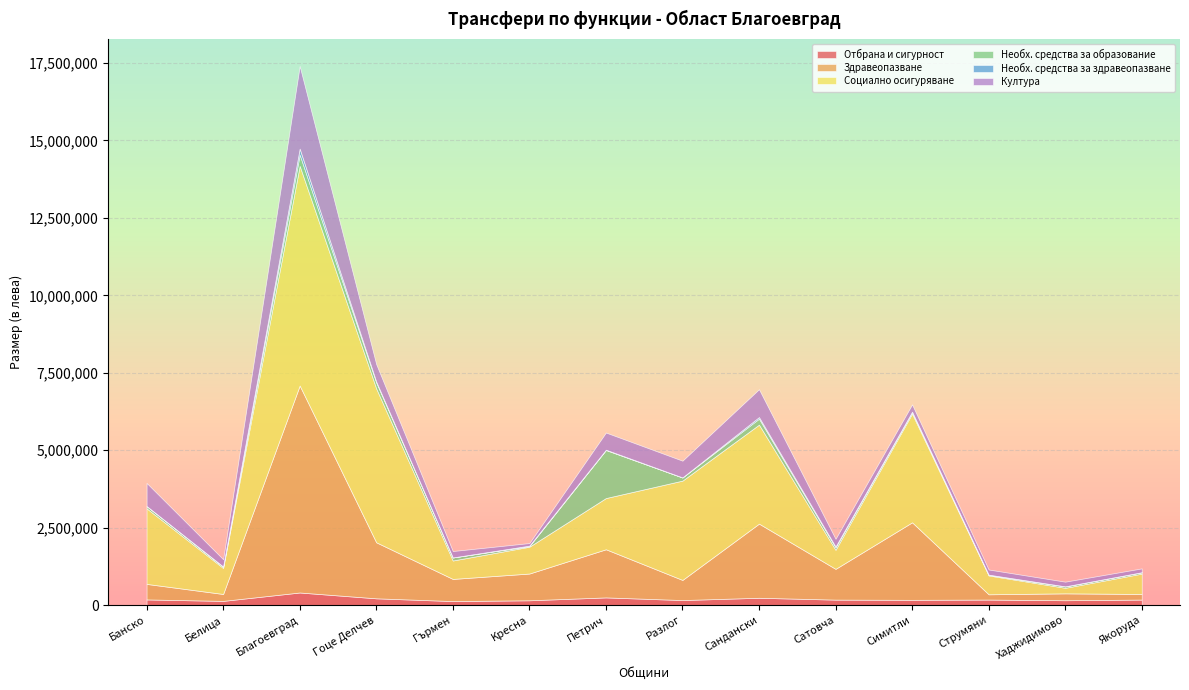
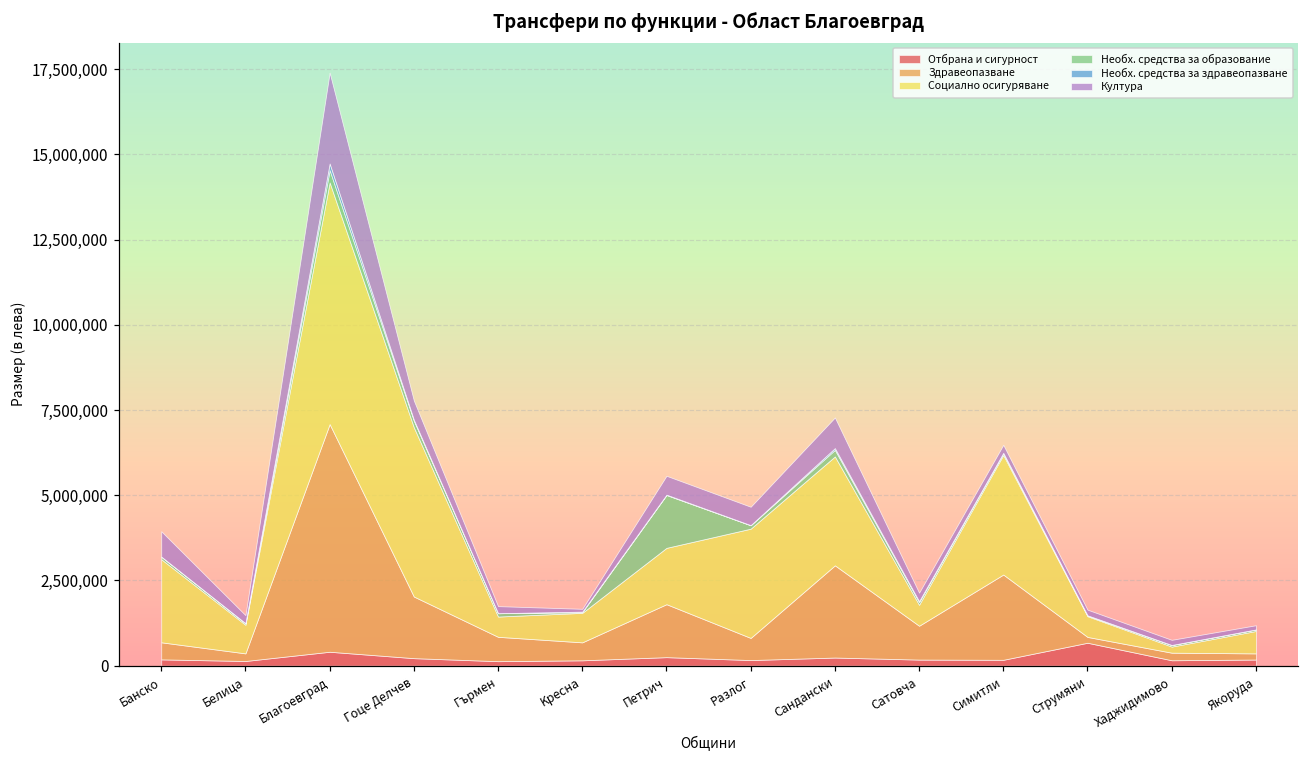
Здравеопазване, Kресна: 900,000 -> 500,000
Здравеопазване, Cандански: 2,400,000 -> 2,700,000
Отбрана и сигурност, Cтрумяни: 200,000 -> 700,000
